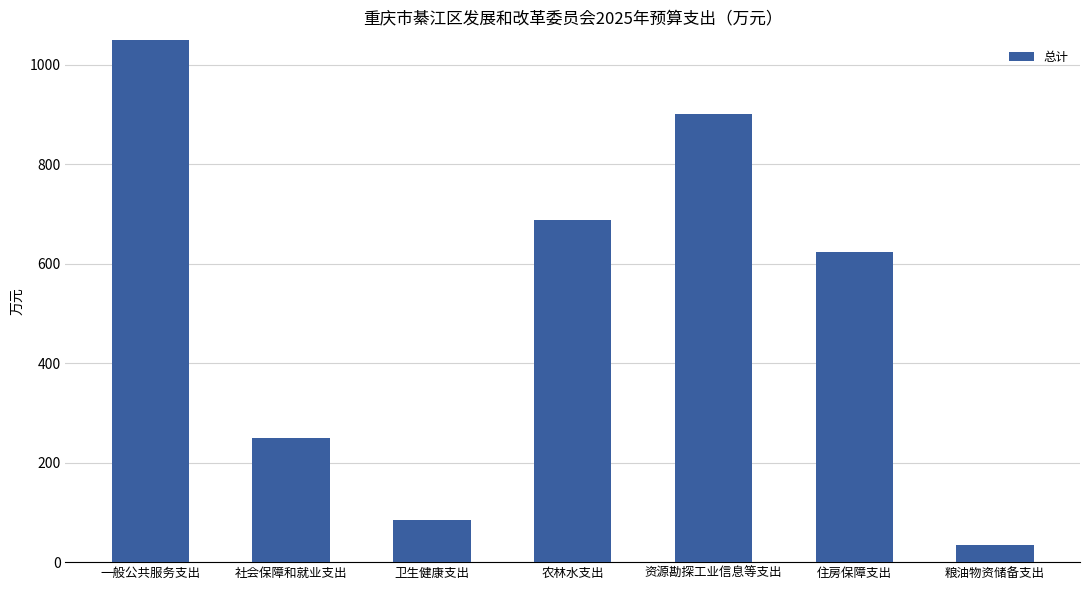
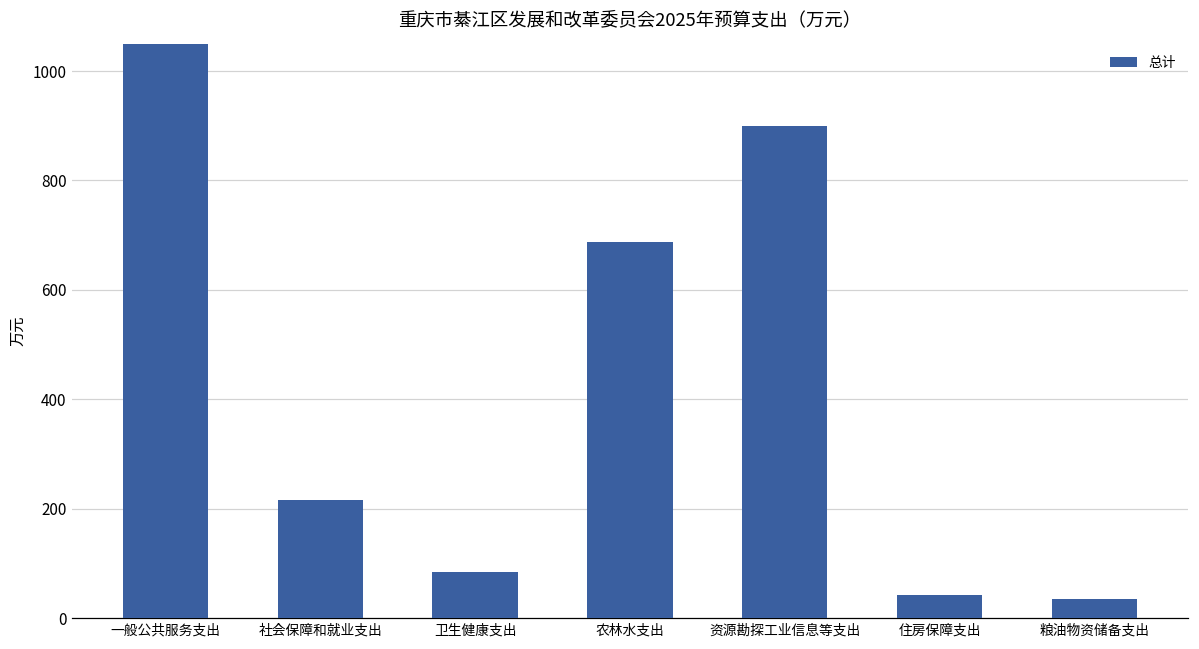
社会保障和就业支出: 250 -> 220
住房保障支出: 620 -> 40
